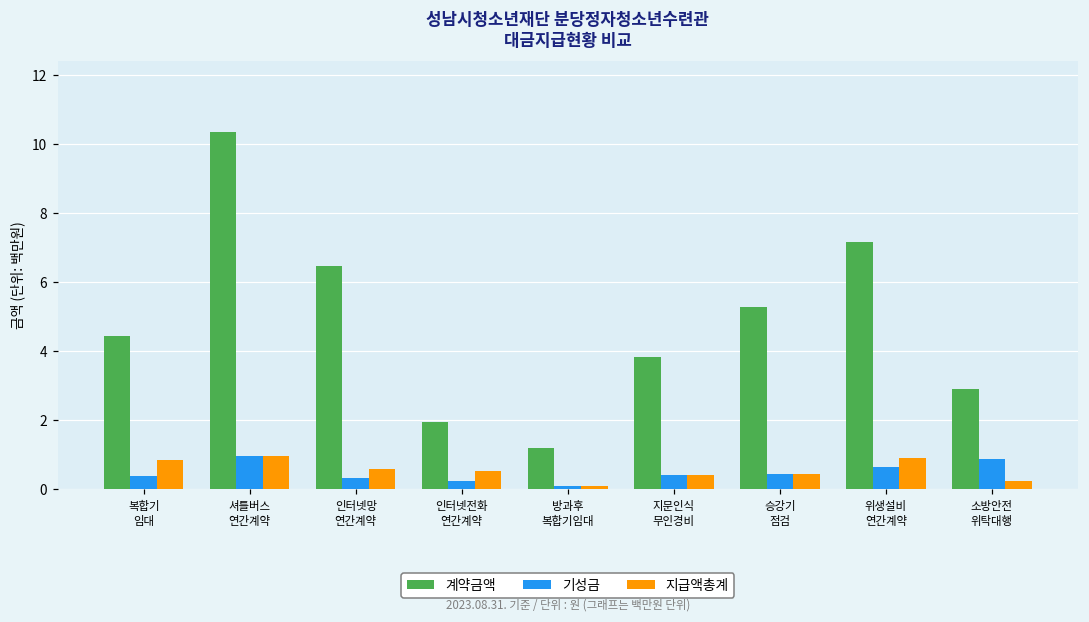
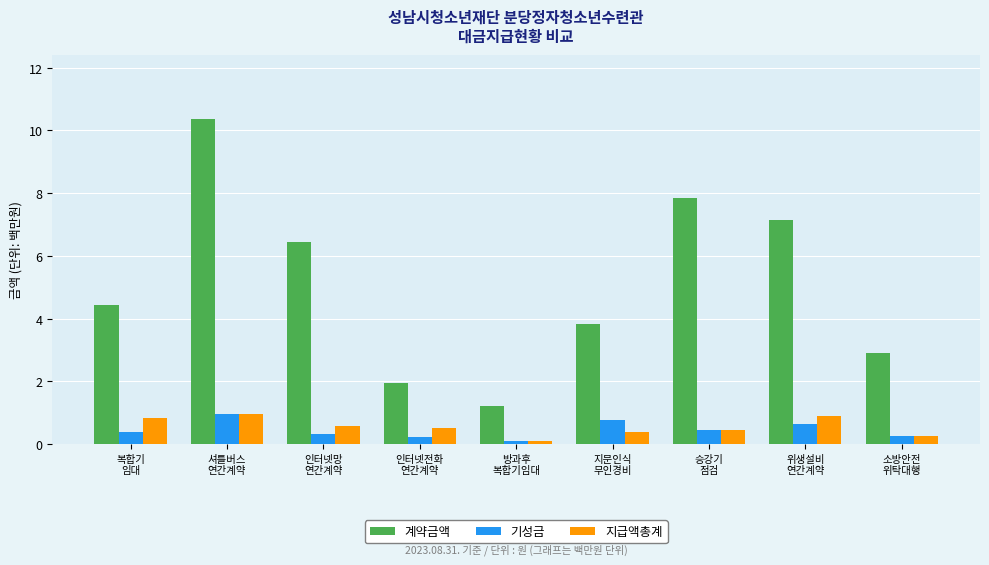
기성금, 지문인식 무인경비: 0.4 -> 0.8
계약금액, 승강기 점검: 5.3 -> 7.8
기성금, 소방안전 위탁대행: 0.9 -> 0.2
